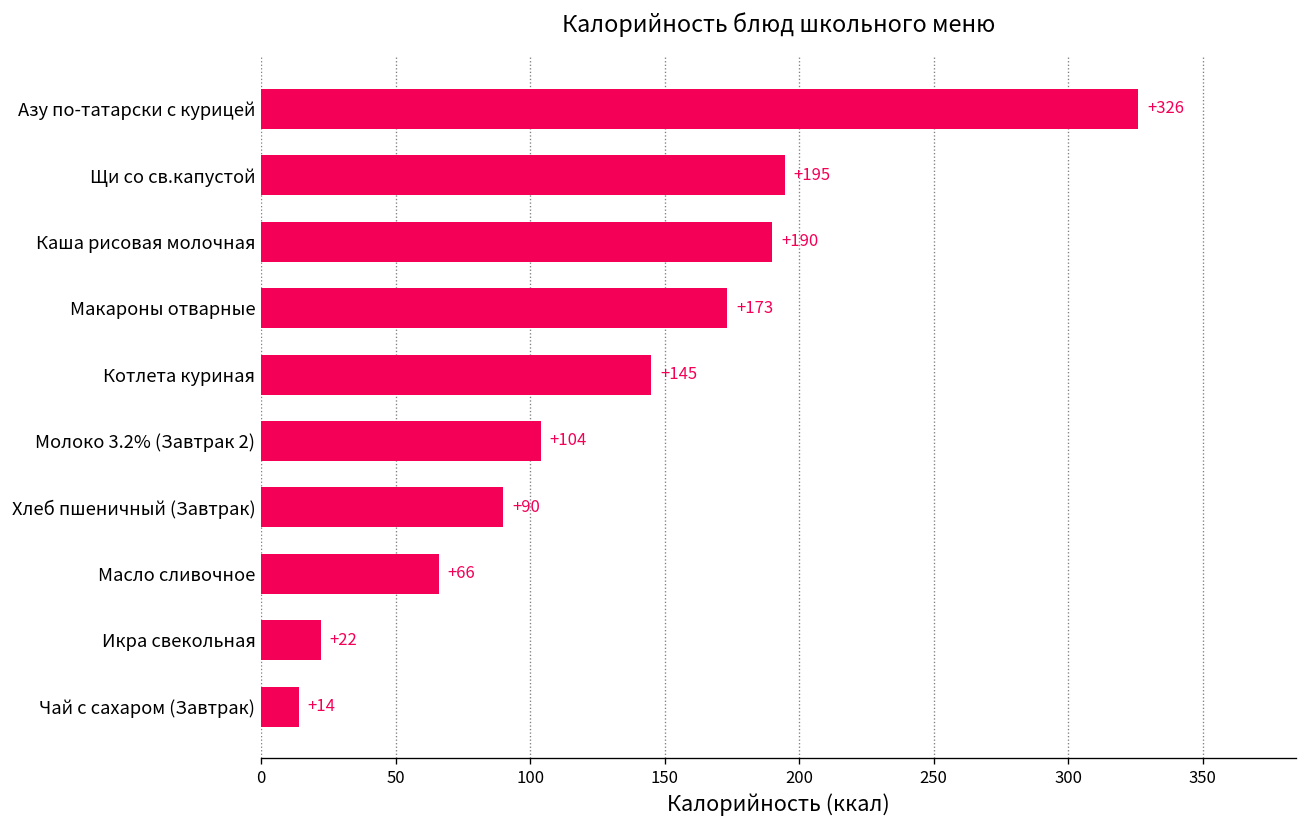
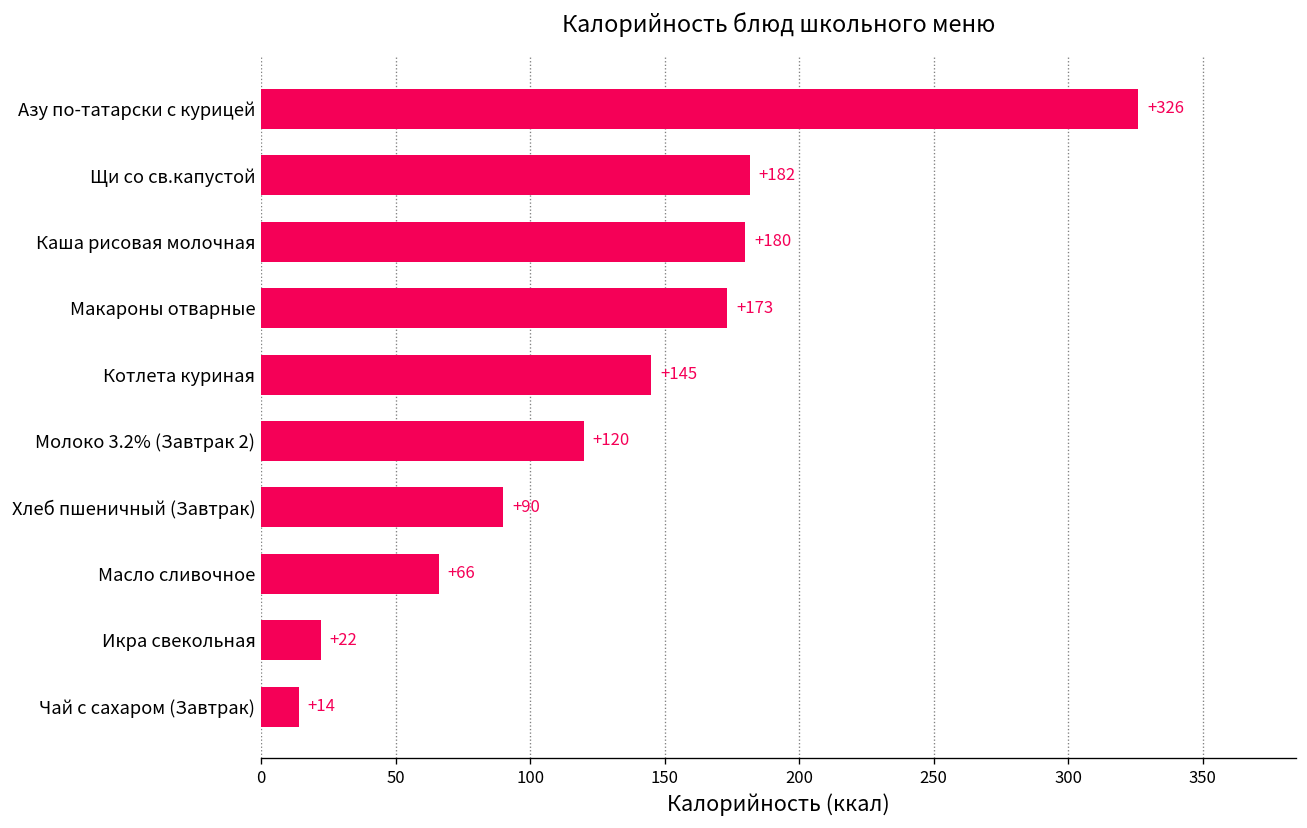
Щи со св.капустой: +195 -> +182
Каша рисовая молочная: +190 -> +180
Молоко 3.2% (Завтрак 2): +104 -> +120
